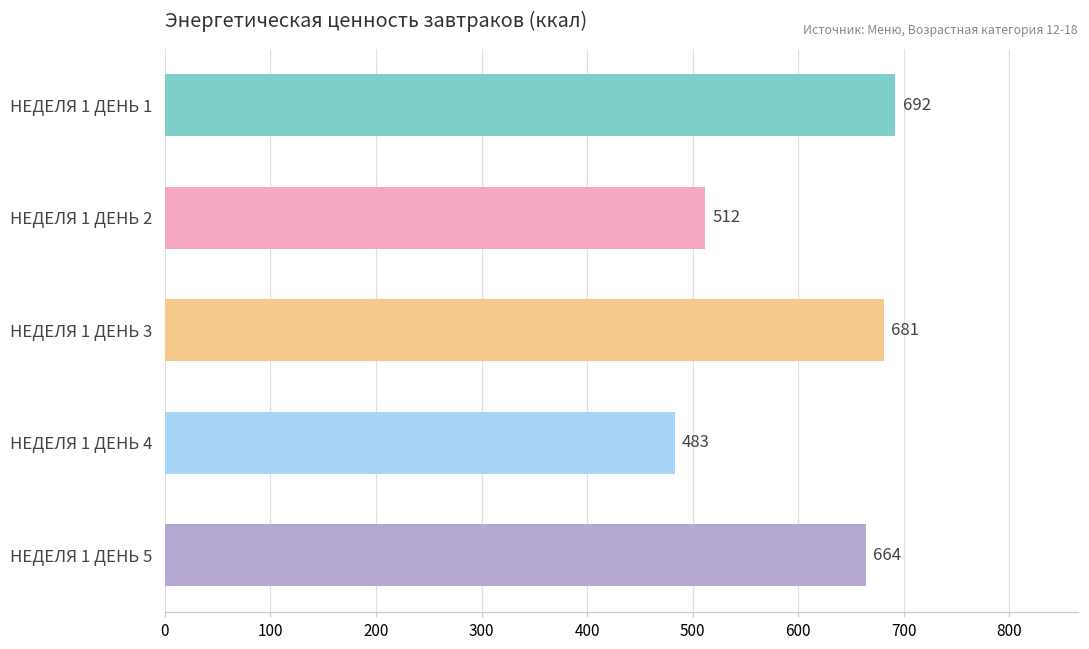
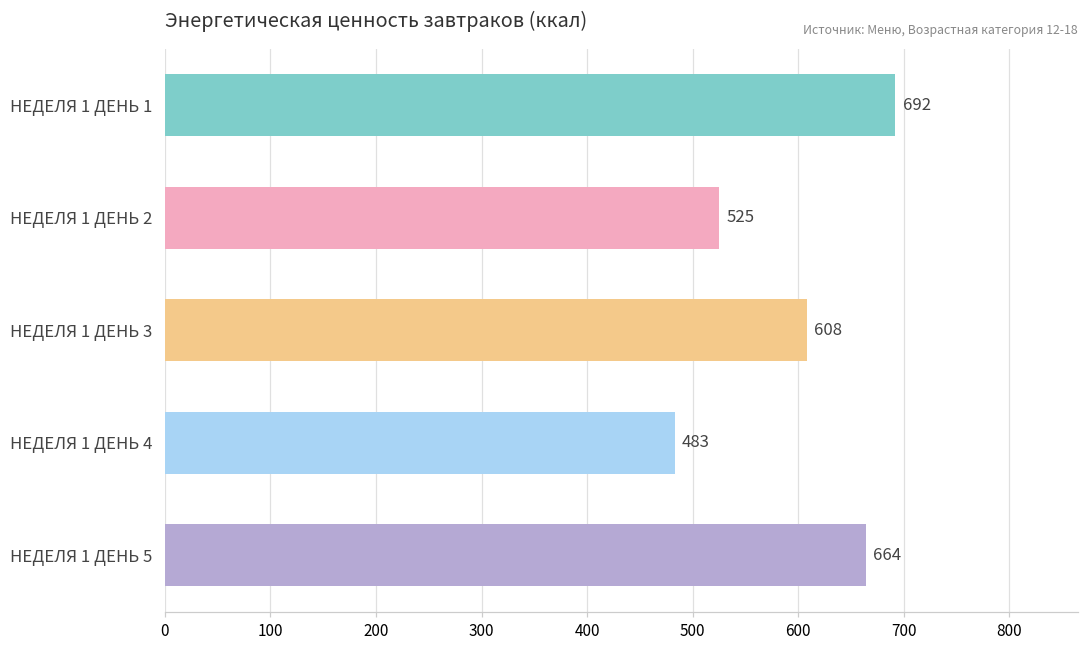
НЕДЕЛЯ 1 ДЕНЬ 2: 512 -> 525
НЕДЕЛЯ 1 ДЕНЬ 3: 681 -> 608
